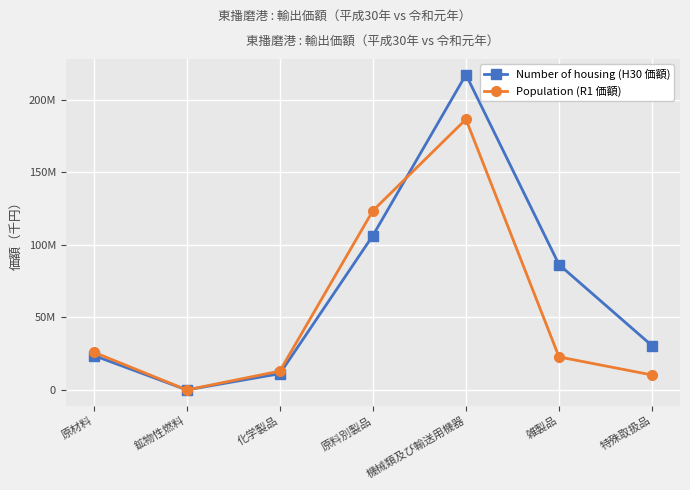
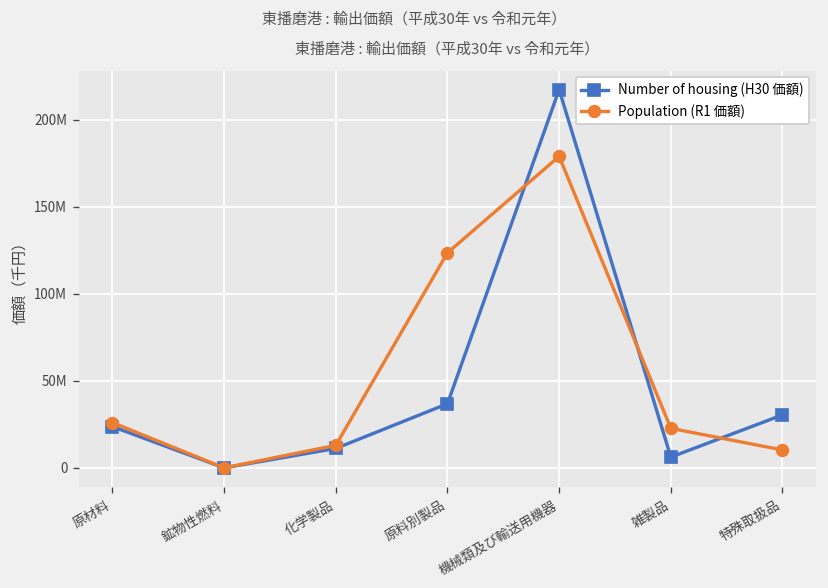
Number of housing (H30 価額), 原料別製品: 106000000 -> 37000000
Population (R1 価額), 機械類及び輸送用機器: 186000000 -> 179000000
Number of housing (H30 価額), 雑製品: 86000000 -> 6000000
